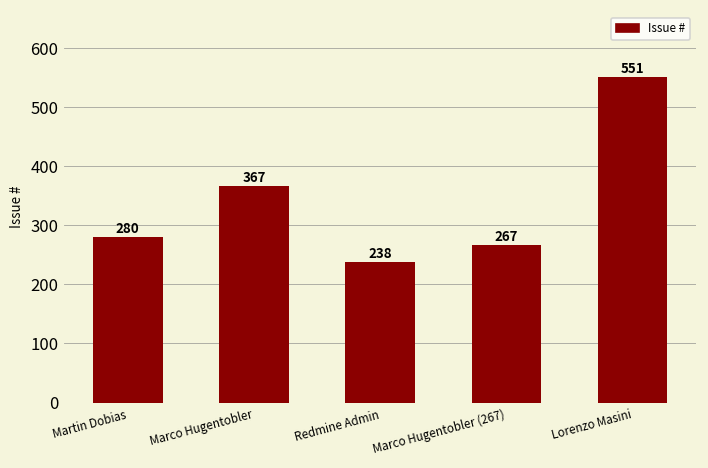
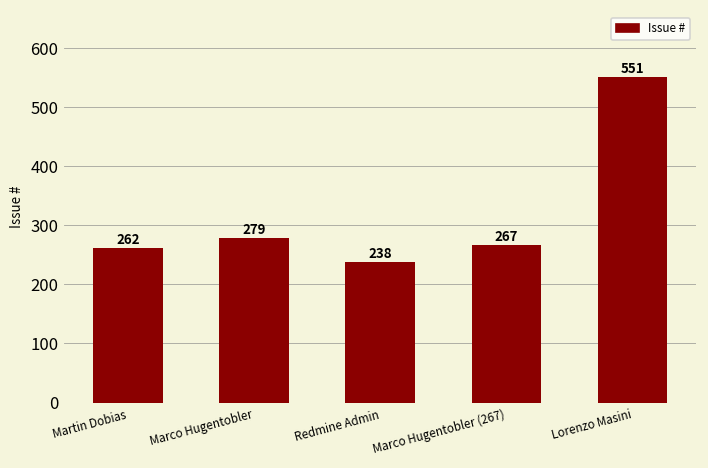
Martin Dobias: 280 -> 262
Marco Hugentobler: 367 -> 279
